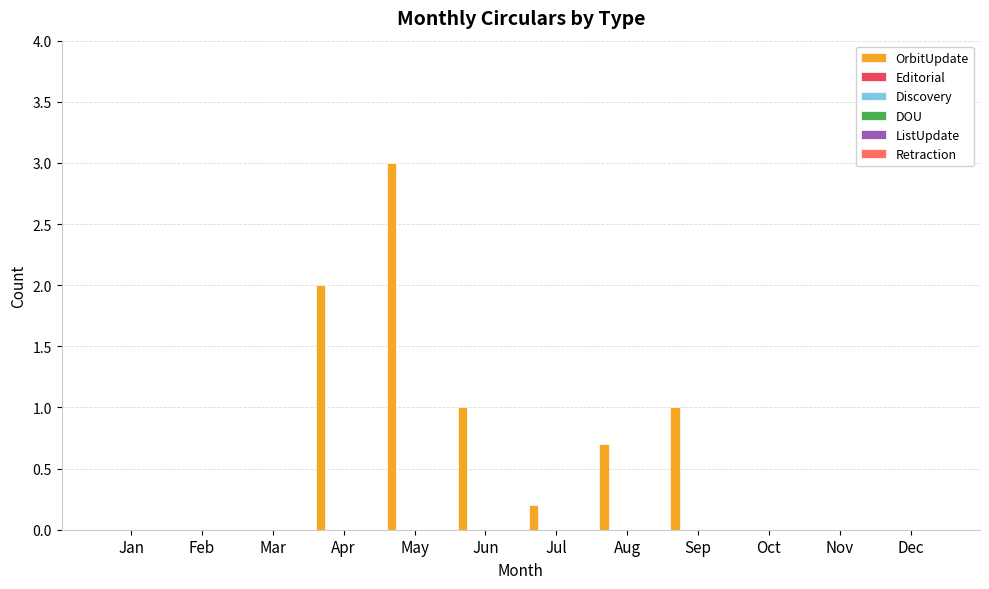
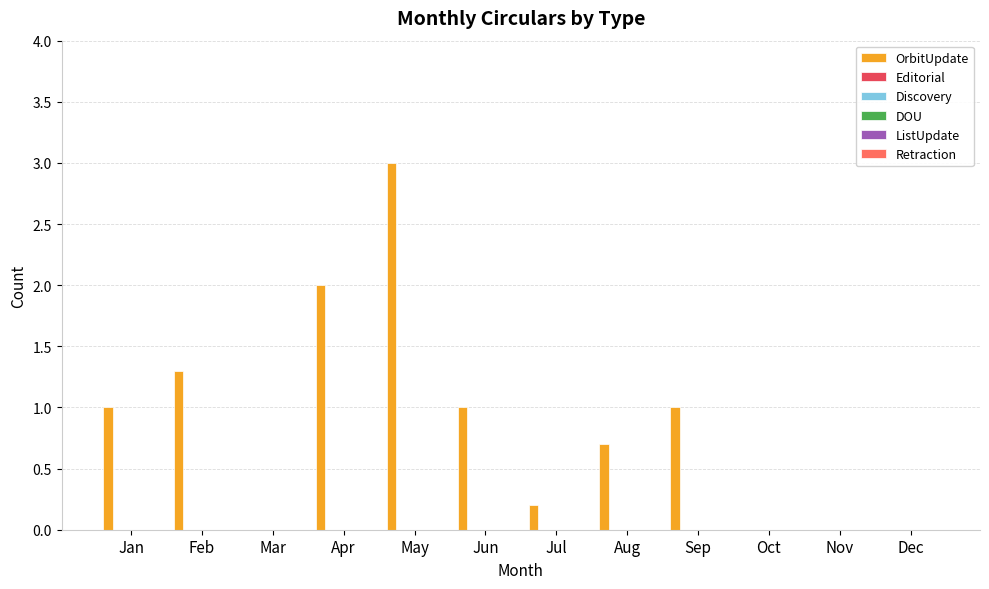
OrbitUpdate, Jan: 0 -> 1
OrbitUpdate, Feb: 0.0 -> 1.3
